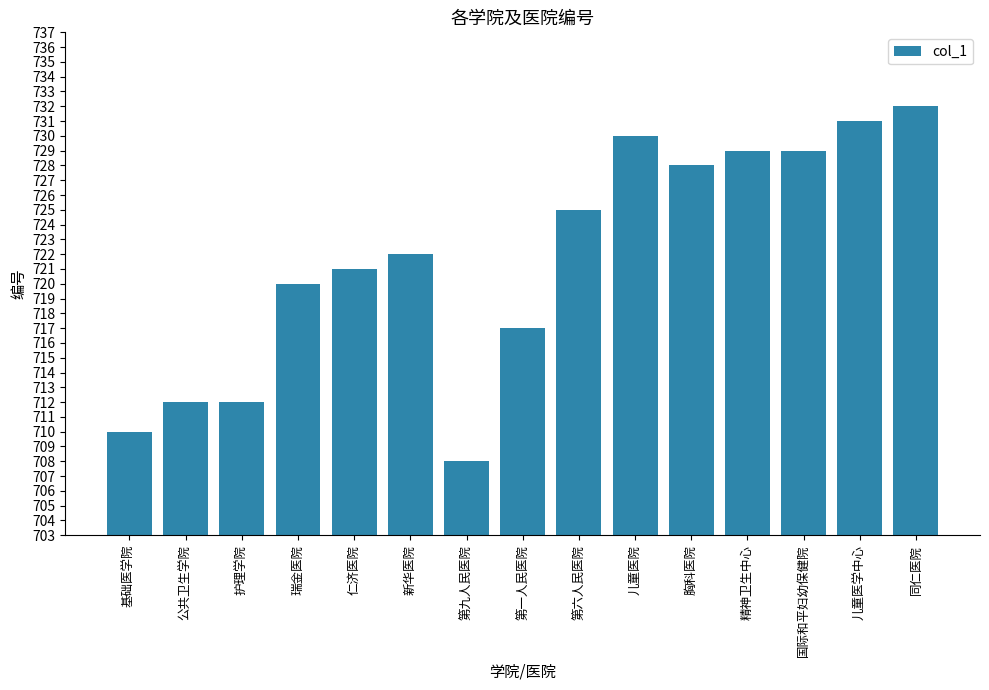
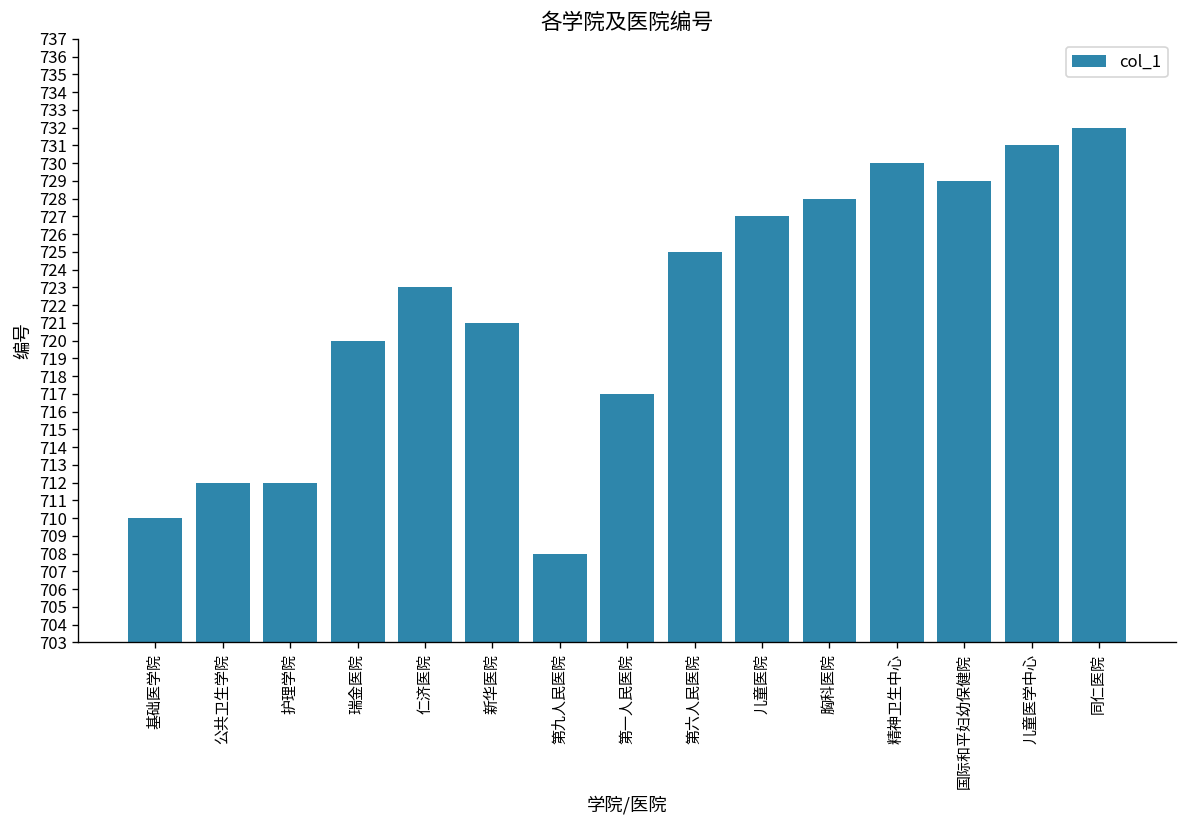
仁济医院: 721 -> 723
新华医院: 722 -> 721
儿童医院: 730 -> 727
精神卫生中心: 729 -> 730
